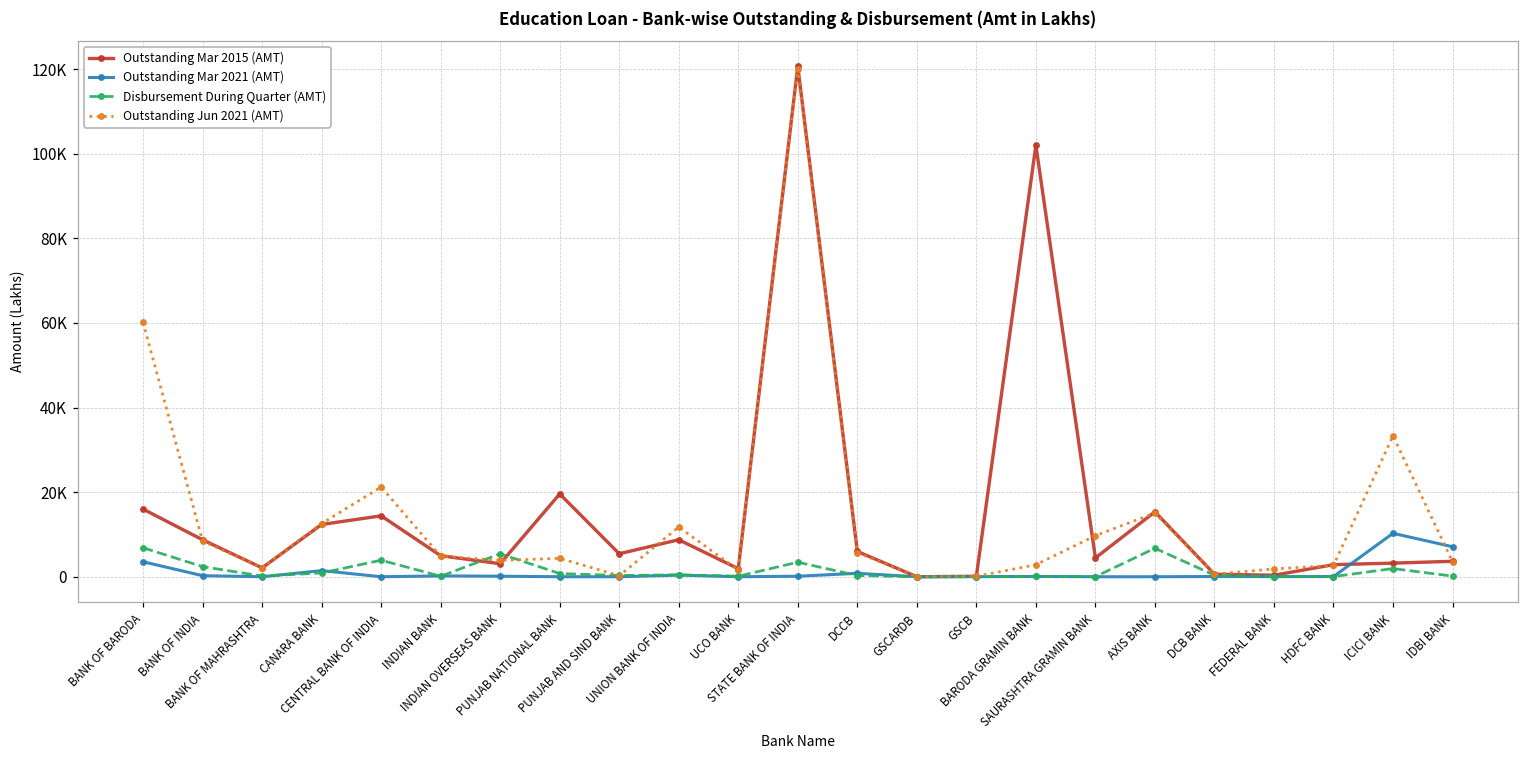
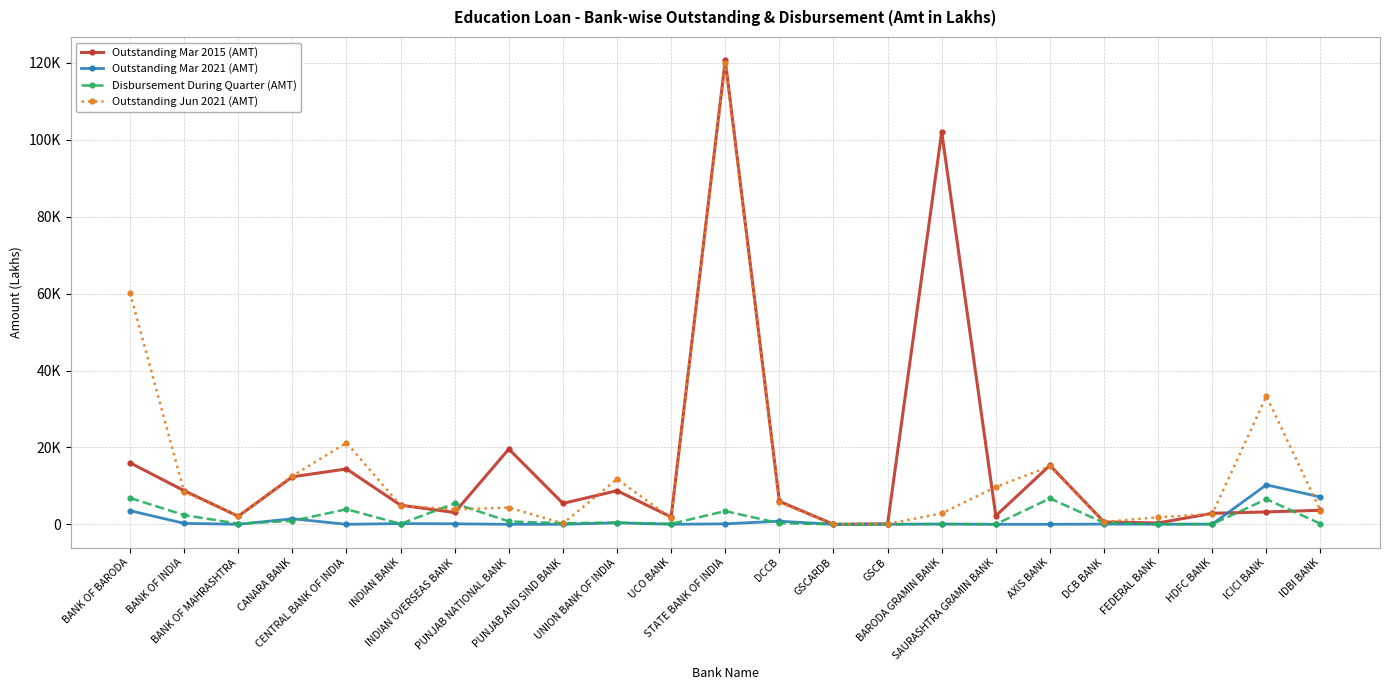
Outstanding Mar 2015 (AMT), SAURASHTRA GRAMIN BANK: 4000 -> 2000
Disbursement During Quarter (AMT), ICICI BANK: 2000 -> 7000
